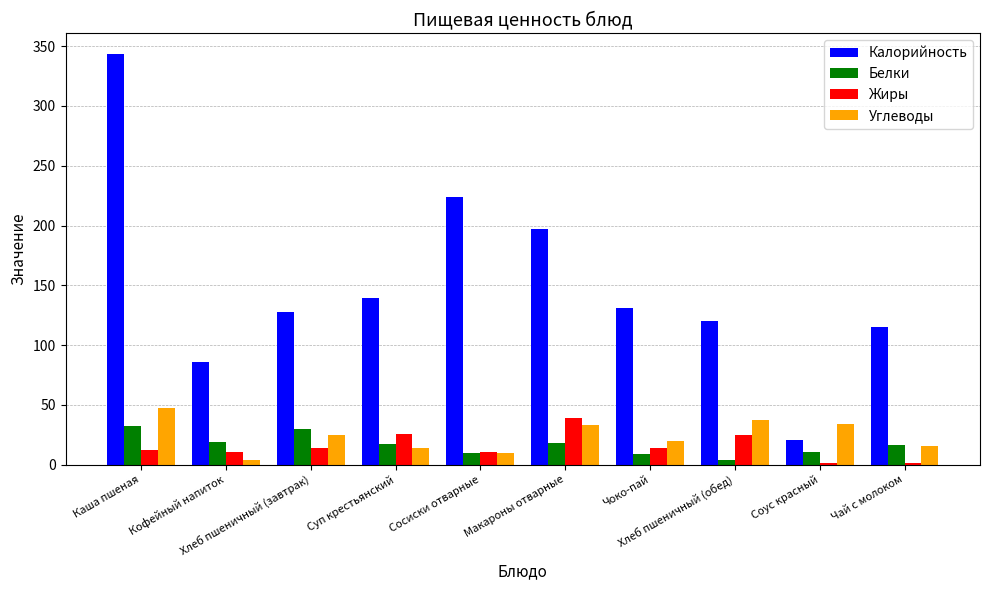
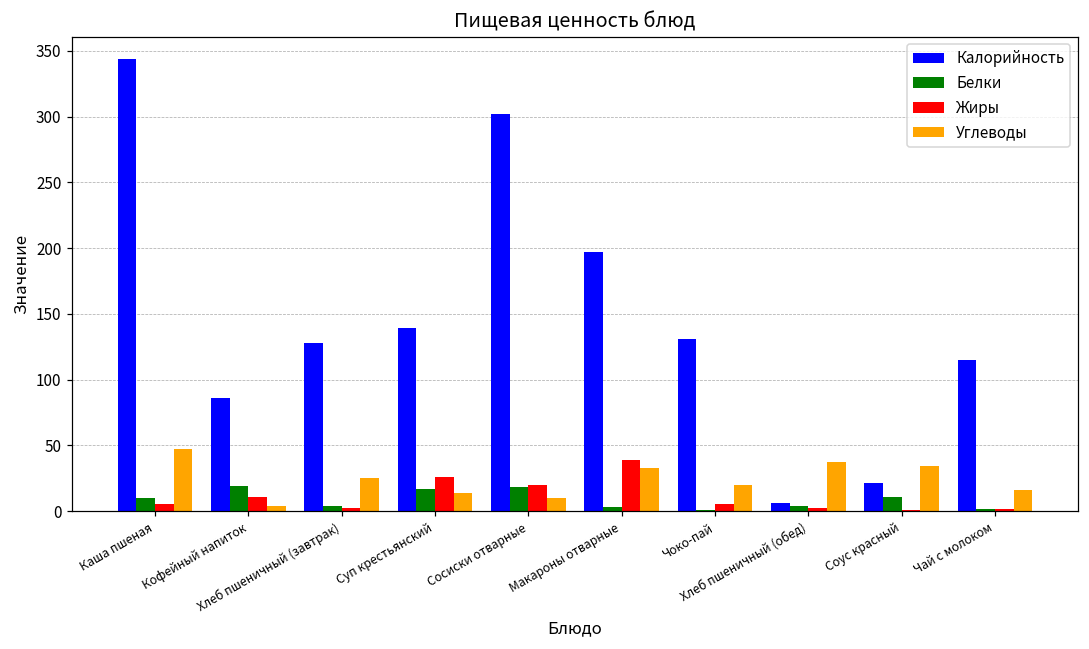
Белки, Каша пшеная: 32 -> 10
Жиры, Каша пшеная: 13 -> 6
Белки, Хлеб пшеничный (завтрак): 30 -> 4
Жиры, Хлеб пшеничный (завтрак): 14 -> 2
Калорийность, Сосиски отварные: 224 -> 302
Белки, Сосиски отварные: 10 -> 18
Жиры, Сосиски отварные: 11 -> 20
Белки, Макароны отварные: 18 -> 3
Белки, Чоко-пай: 9 -> 1
Жиры, Чоко-пай: 14 -> 5
Калорийность, Хлеб пшеничный (обед): 120 -> 6
Жиры, Хлеб пшеничный (обед): 25 -> 2
Белки, Чай с молоком: 17 -> 1
